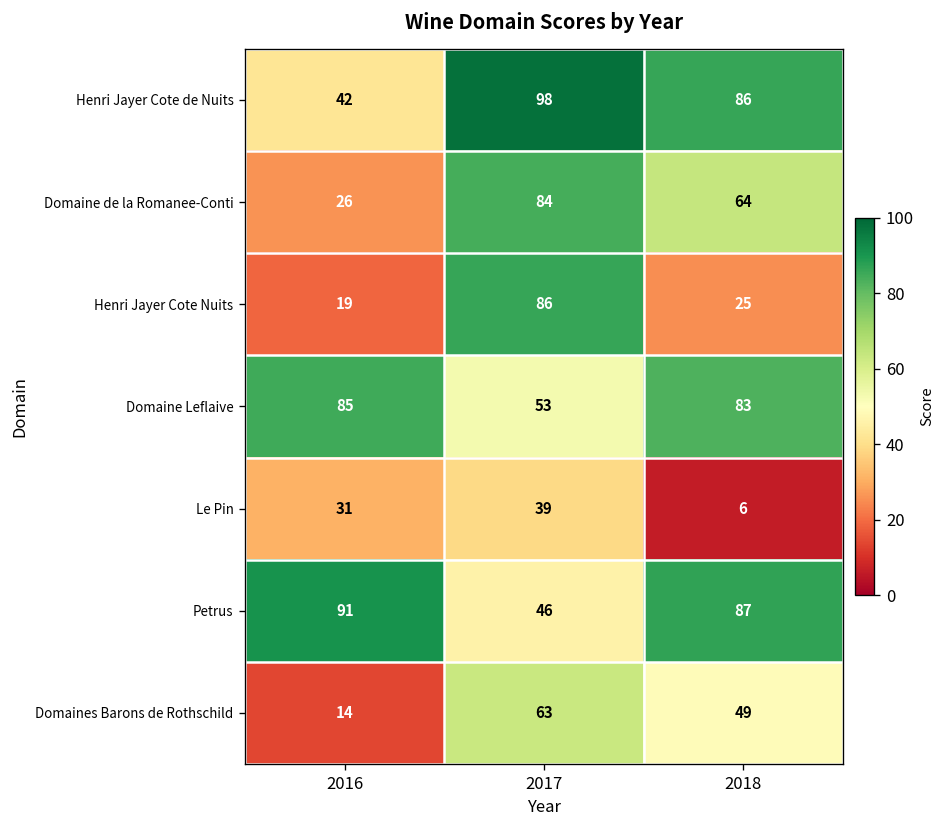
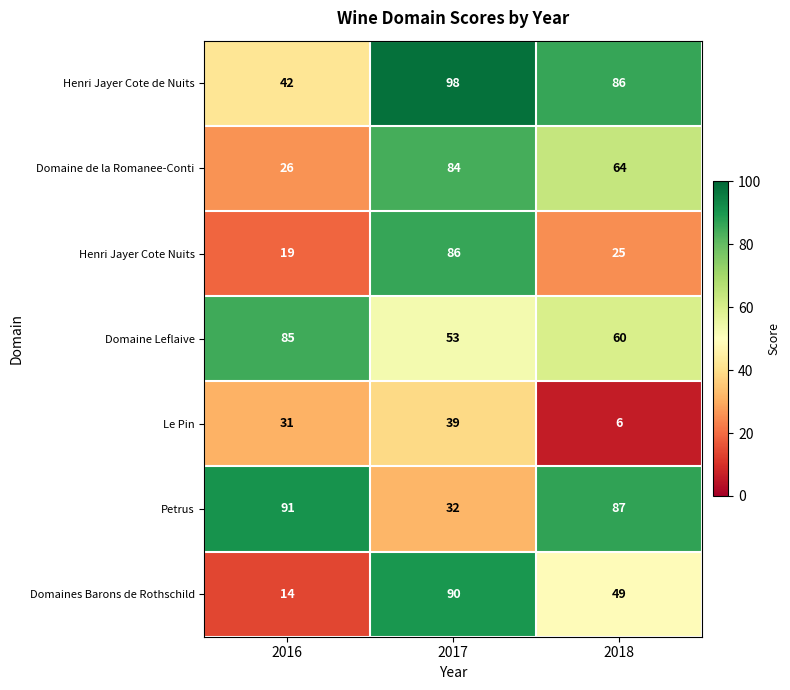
Domaine Leflaive, 2018: 83 -> 60
Petrus, 2017: 46 -> 32
Domaines Barons de Rothschild, 2017: 63 -> 90
